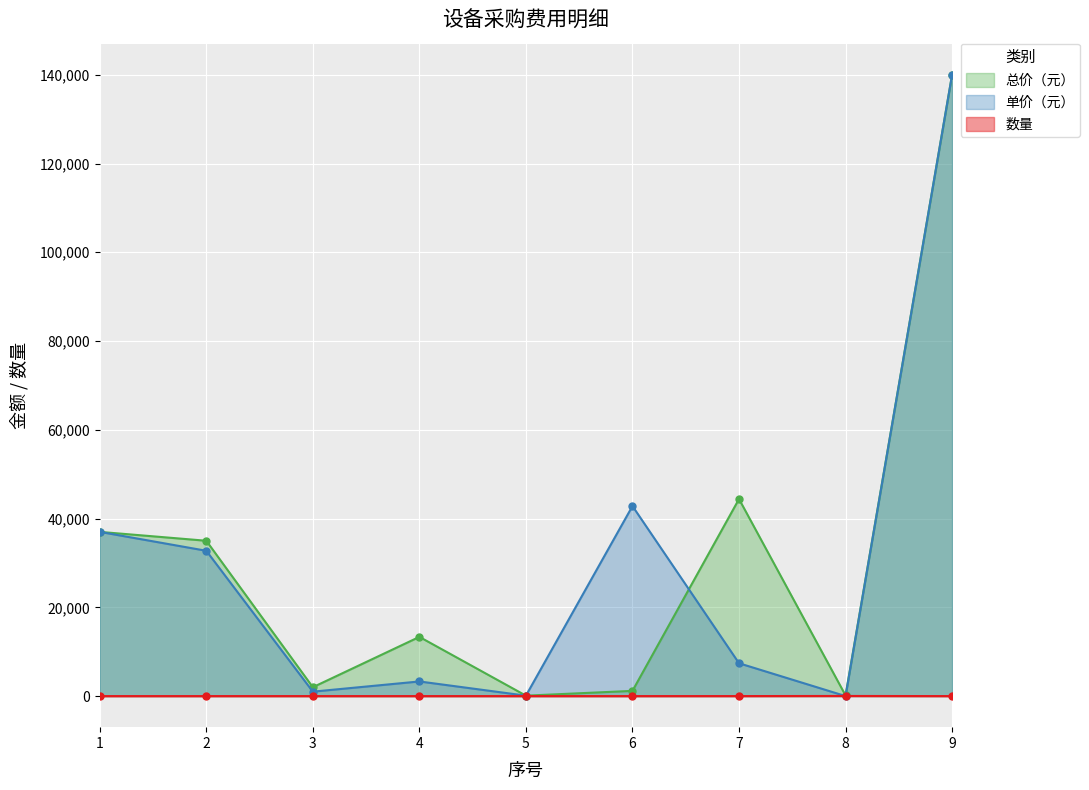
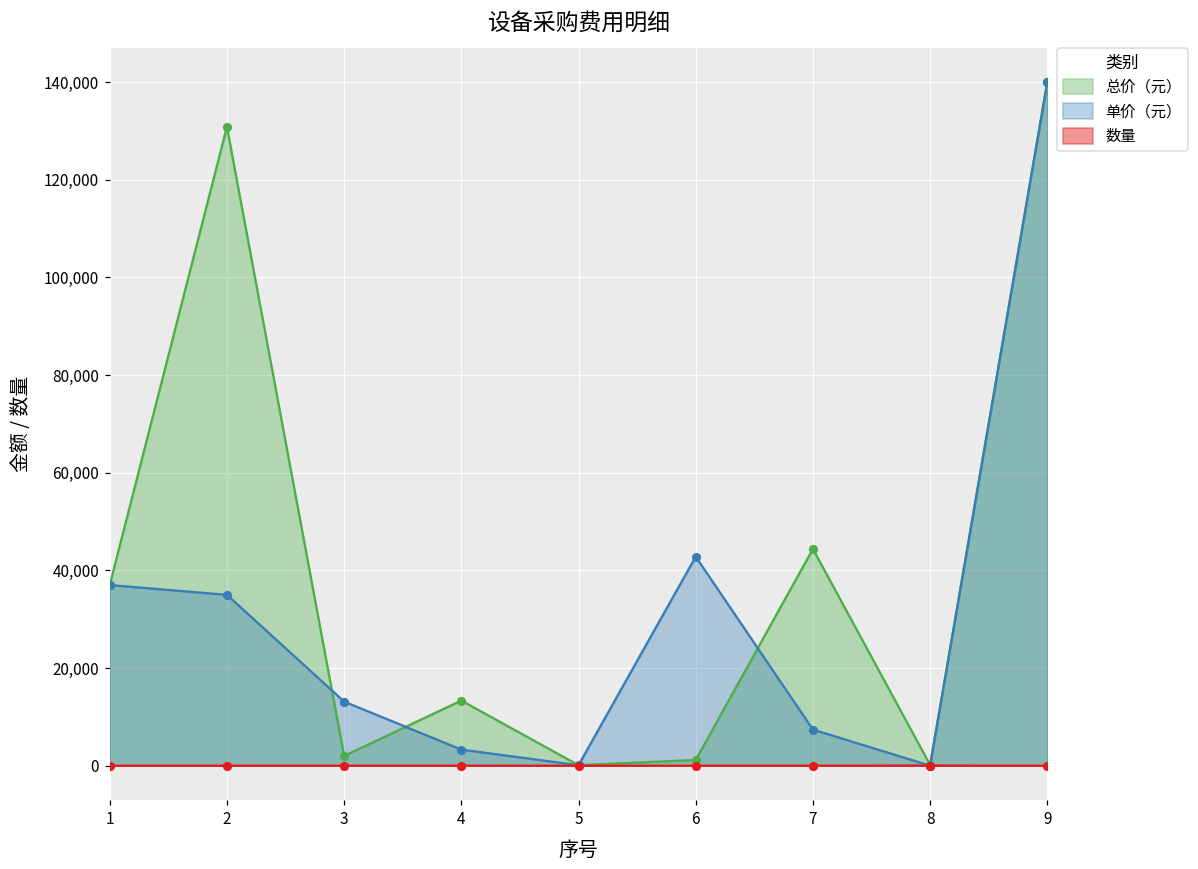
总价（元）, 2: 35,000 -> 131,000
单价（元）, 2: 33,000 -> 35,000
单价（元）, 3: 1,000 -> 13,000
